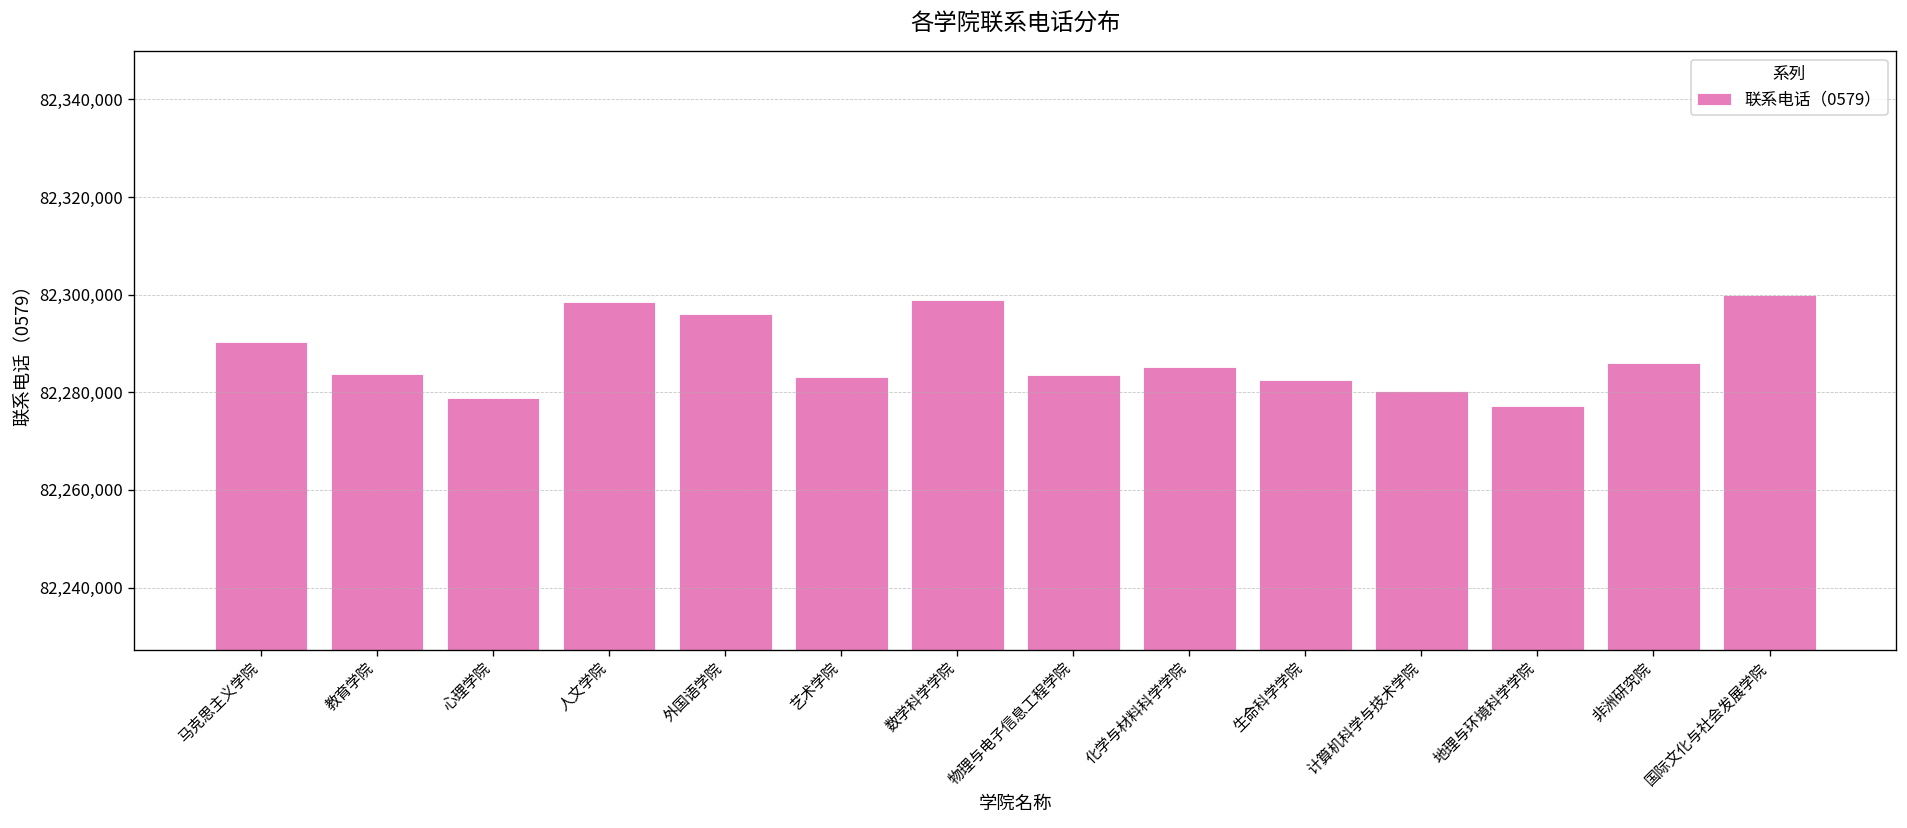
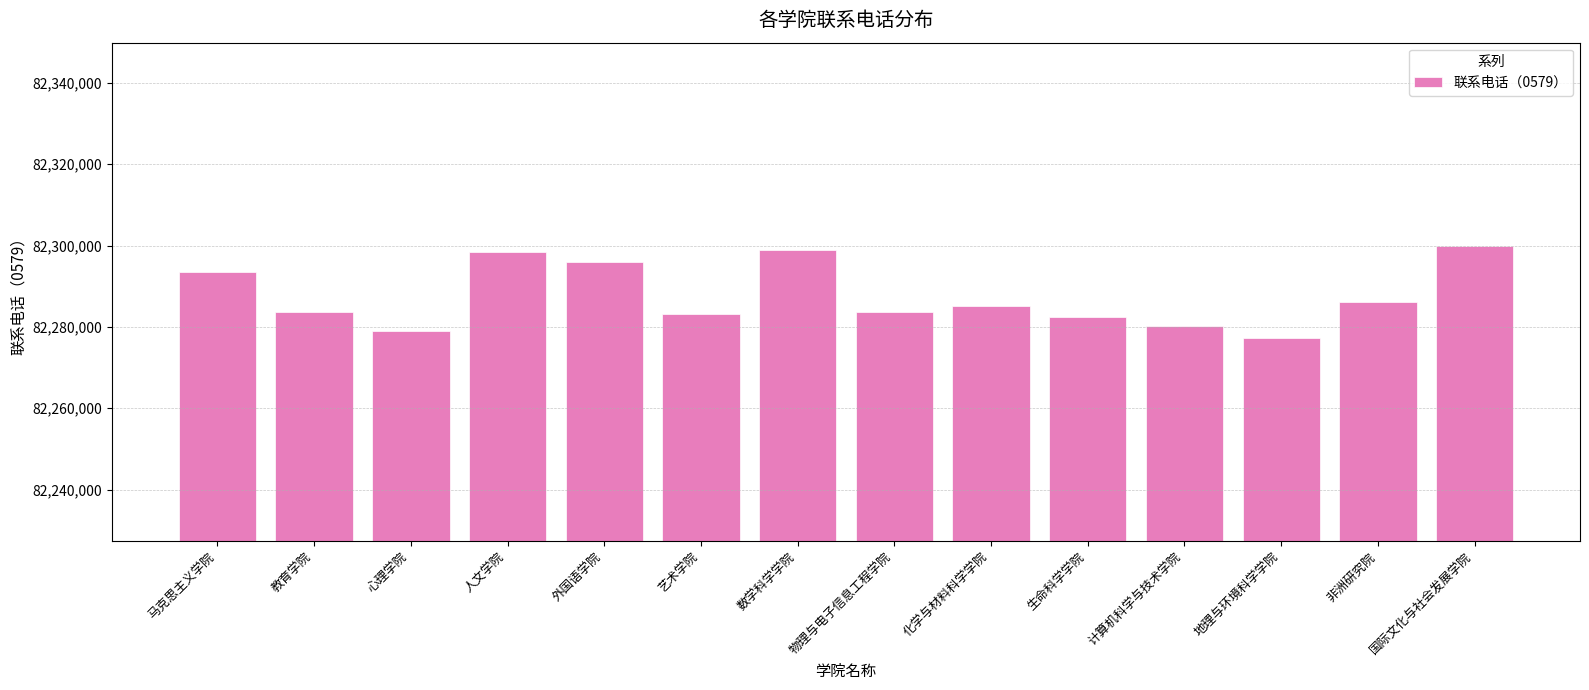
马克思主义学院: 82,290,000 -> 82,294,000
